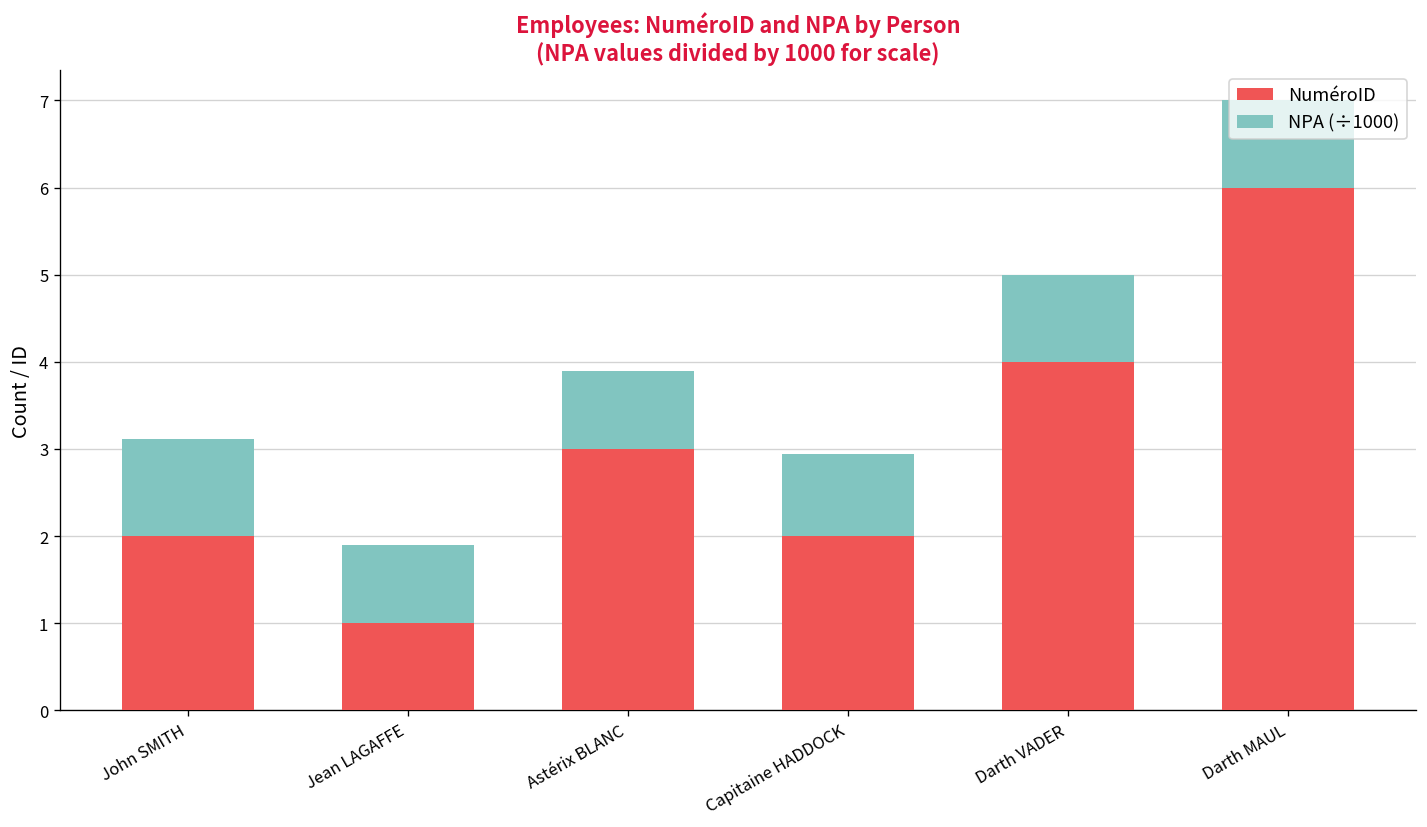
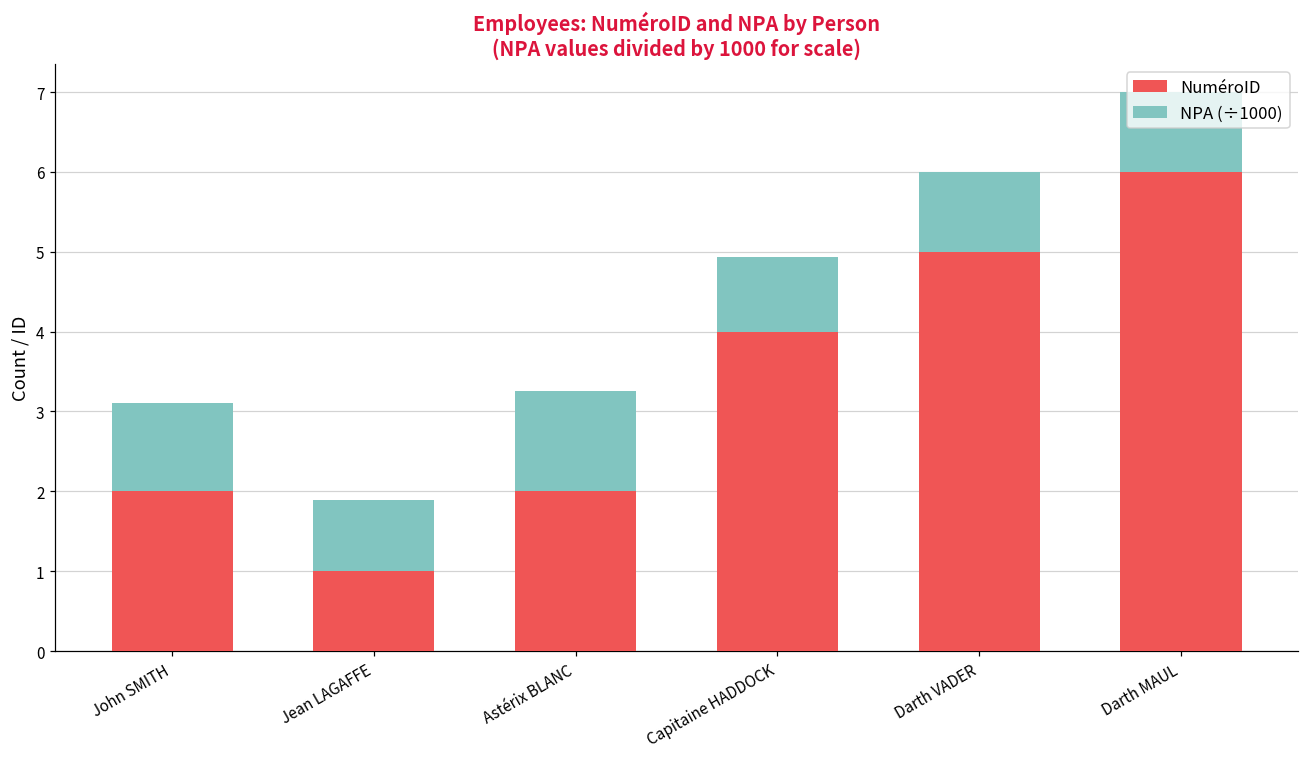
NuméroID, Astérix BLANC: 3 -> 2
NPA (÷1000), Astérix BLANC: 0.9 -> 1.3
NuméroID, Capitaine HADDOCK: 2 -> 4
NuméroID, Darth VADER: 4 -> 5
